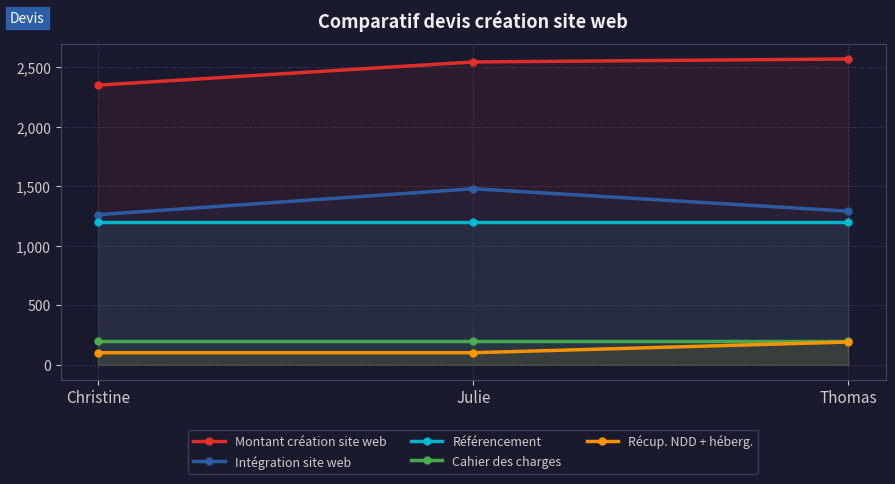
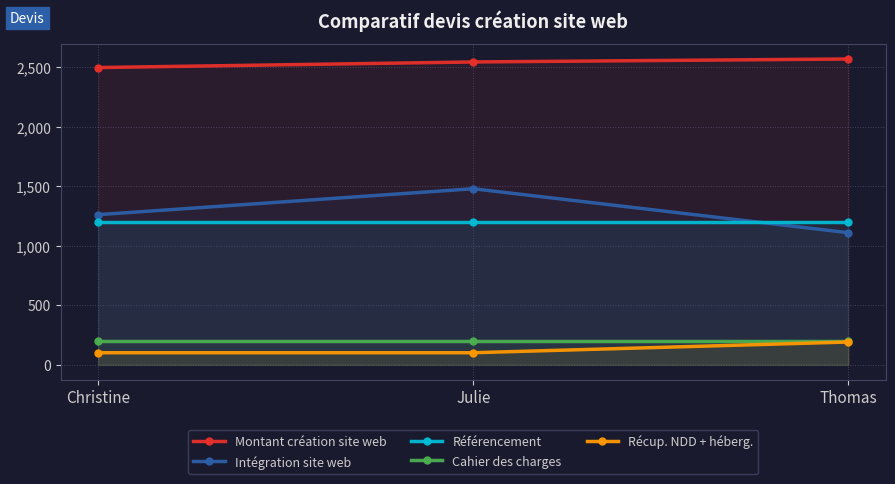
Montant création site web, Christine: 2,350 -> 2,500
Intégration site web, Thomas: 1,290 -> 1,110
